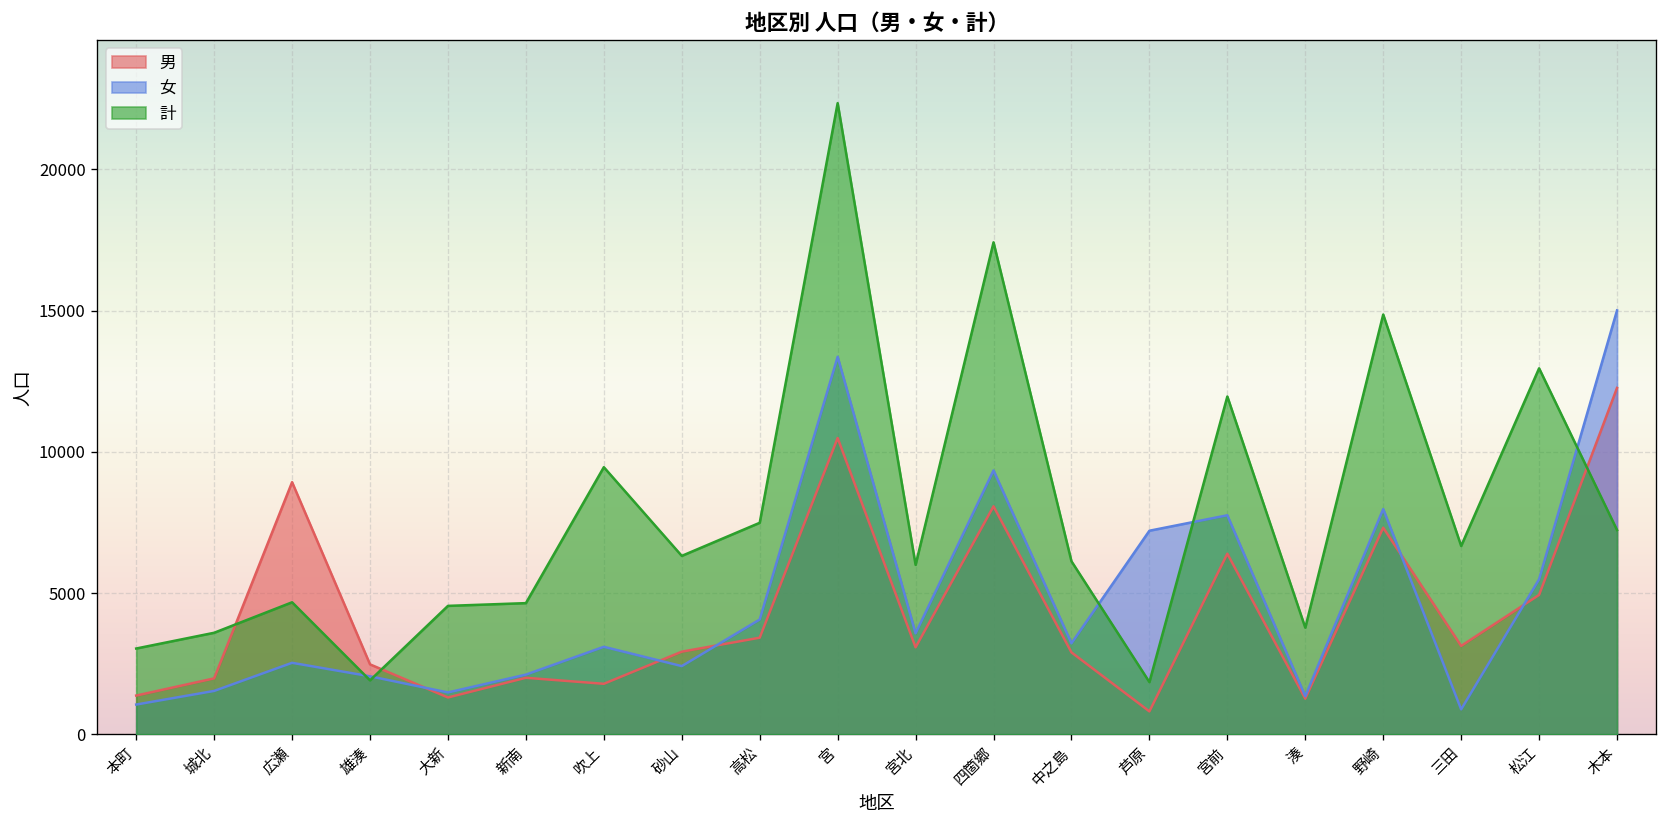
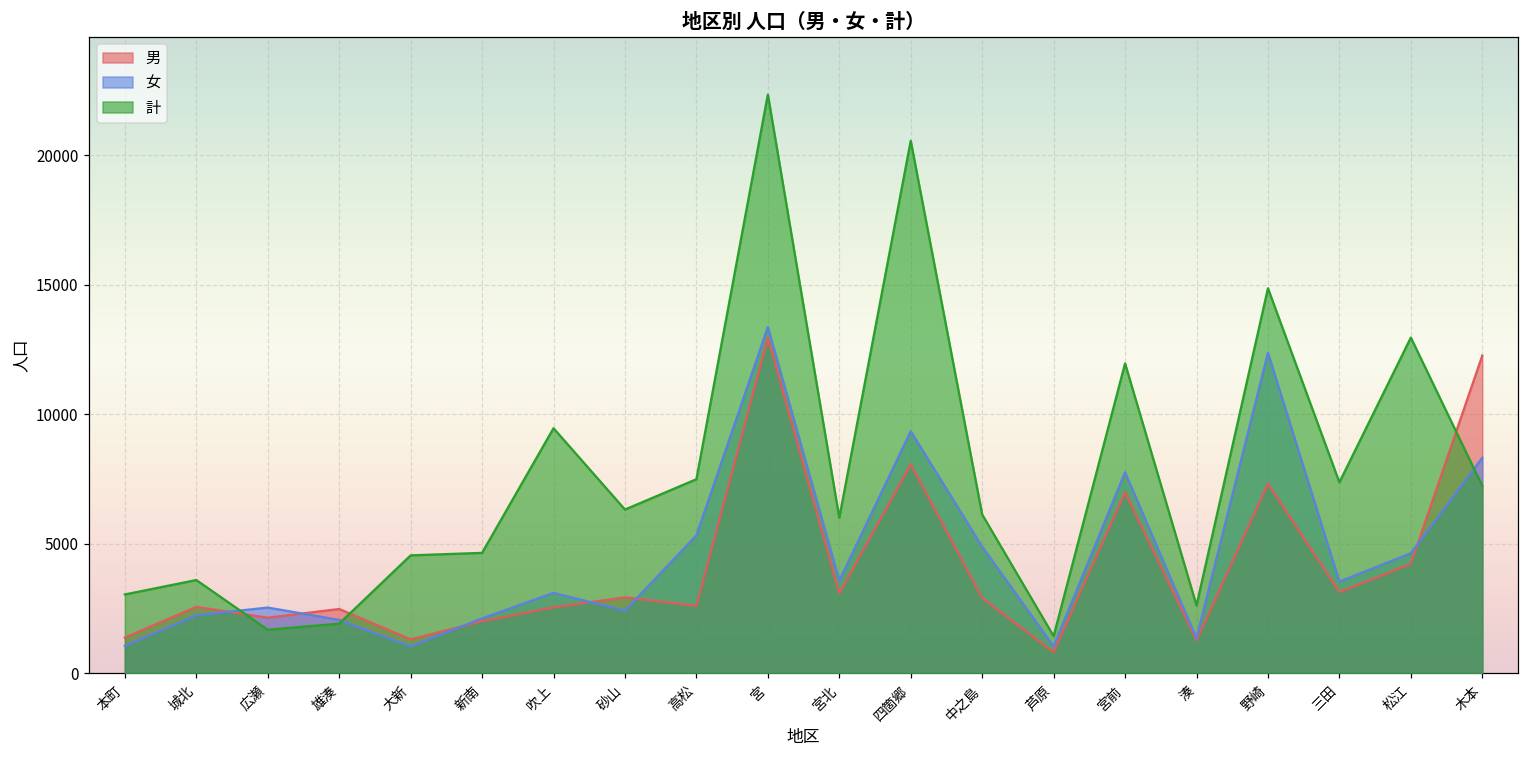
男, 城北: 2000 -> 2600
女, 城北: 1500 -> 2200
男, 広瀬: 8900 -> 2100
計, 広瀬: 4700 -> 1700
女, 大新: 1500 -> 1000
男, 吹上: 1800 -> 2500
男, 高松: 3400 -> 2600
女, 高松: 4100 -> 5300
男, 宮: 10500 -> 13000
計, 四箇郷: 17400 -> 20600
女, 中之島: 3200 -> 4900
女, 芦原: 7200 -> 1000
計, 芦原: 1900 -> 1400
男, 宮前: 6400 -> 7000
計, 湊: 3800 -> 2600
女, 野崎: 8000 -> 12400
女, 三田: 900 -> 3500
計, 三田: 6700 -> 7400
男, 松江: 4900 -> 4200
女, 松江: 5500 -> 4600
女, 木本: 15000 -> 8300
